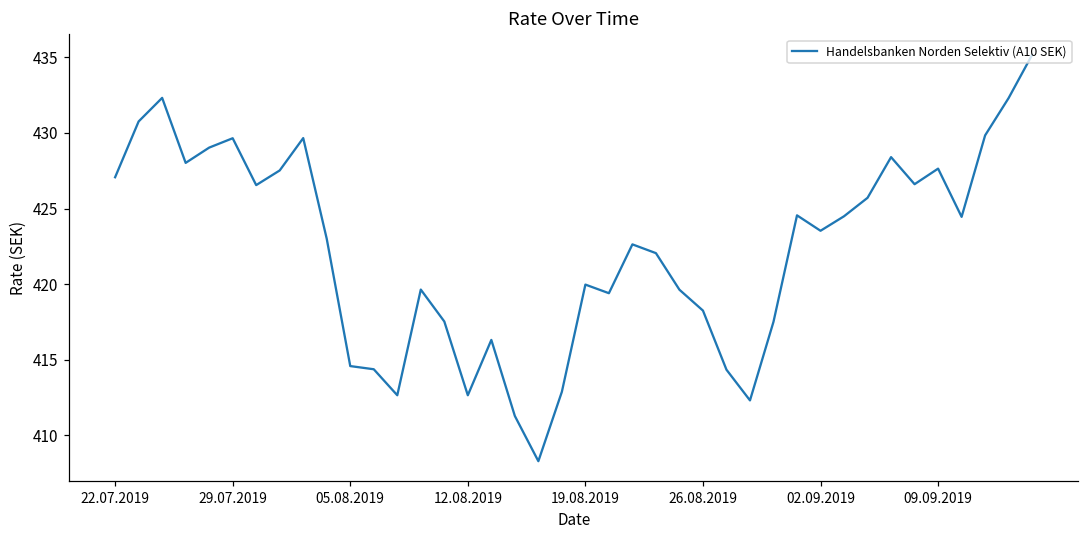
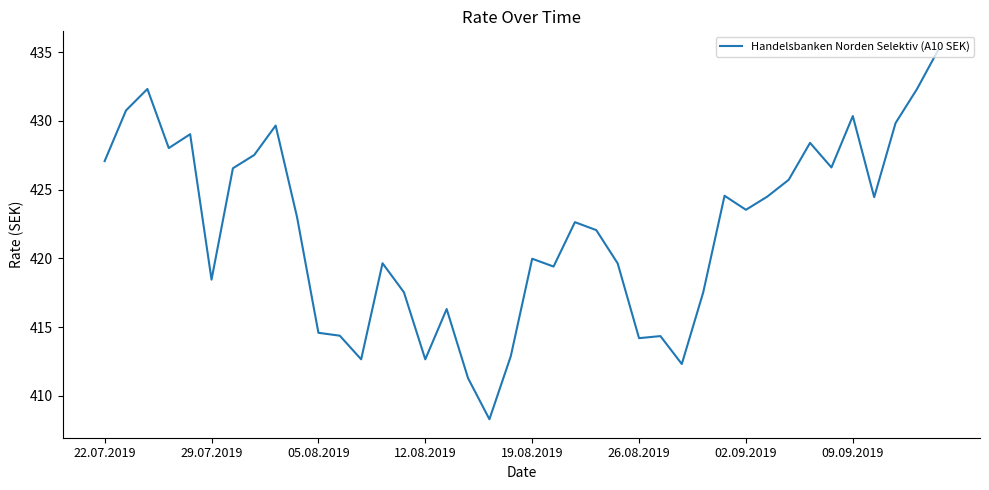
29.07.2019: 429.7 -> 418.5
26.08.2019: 418.3 -> 414.2
09.09.2019: 427.6 -> 430.4
